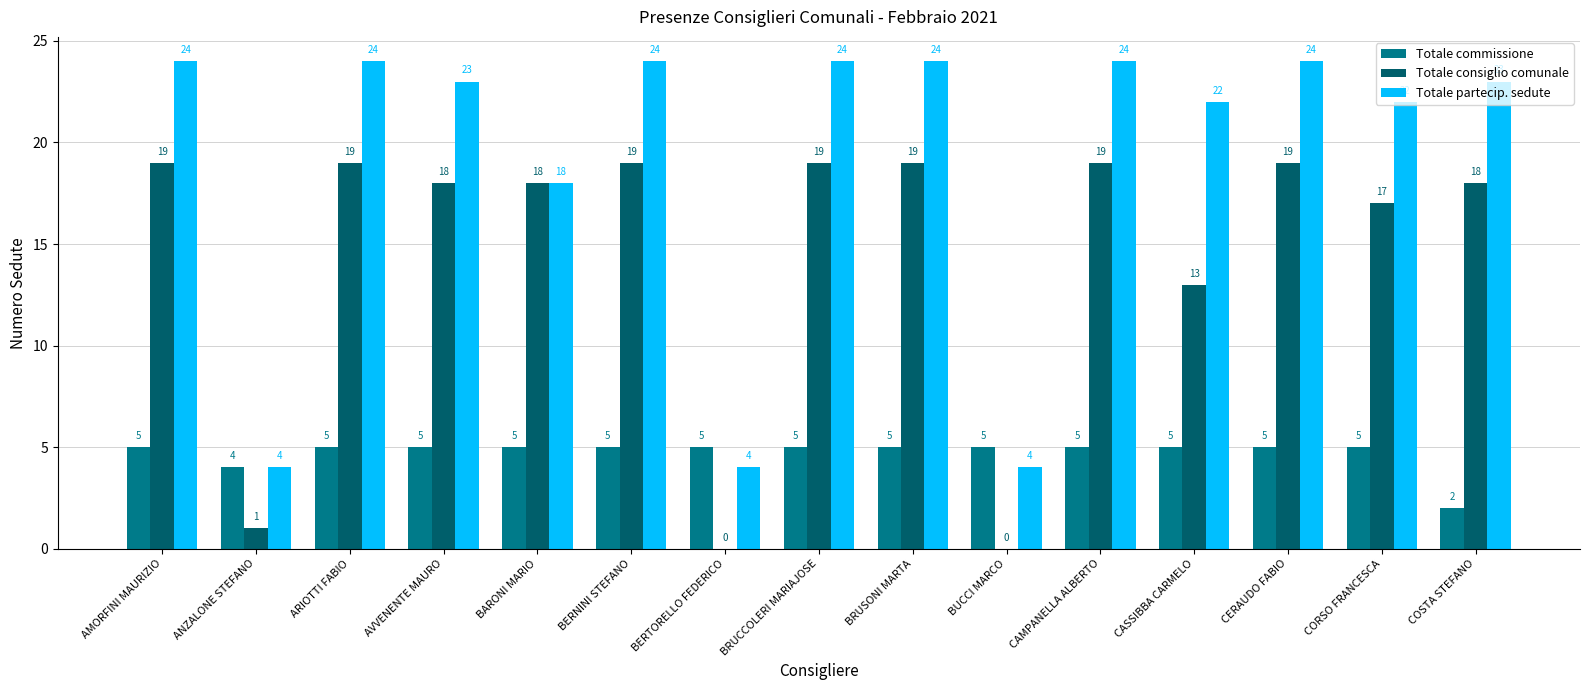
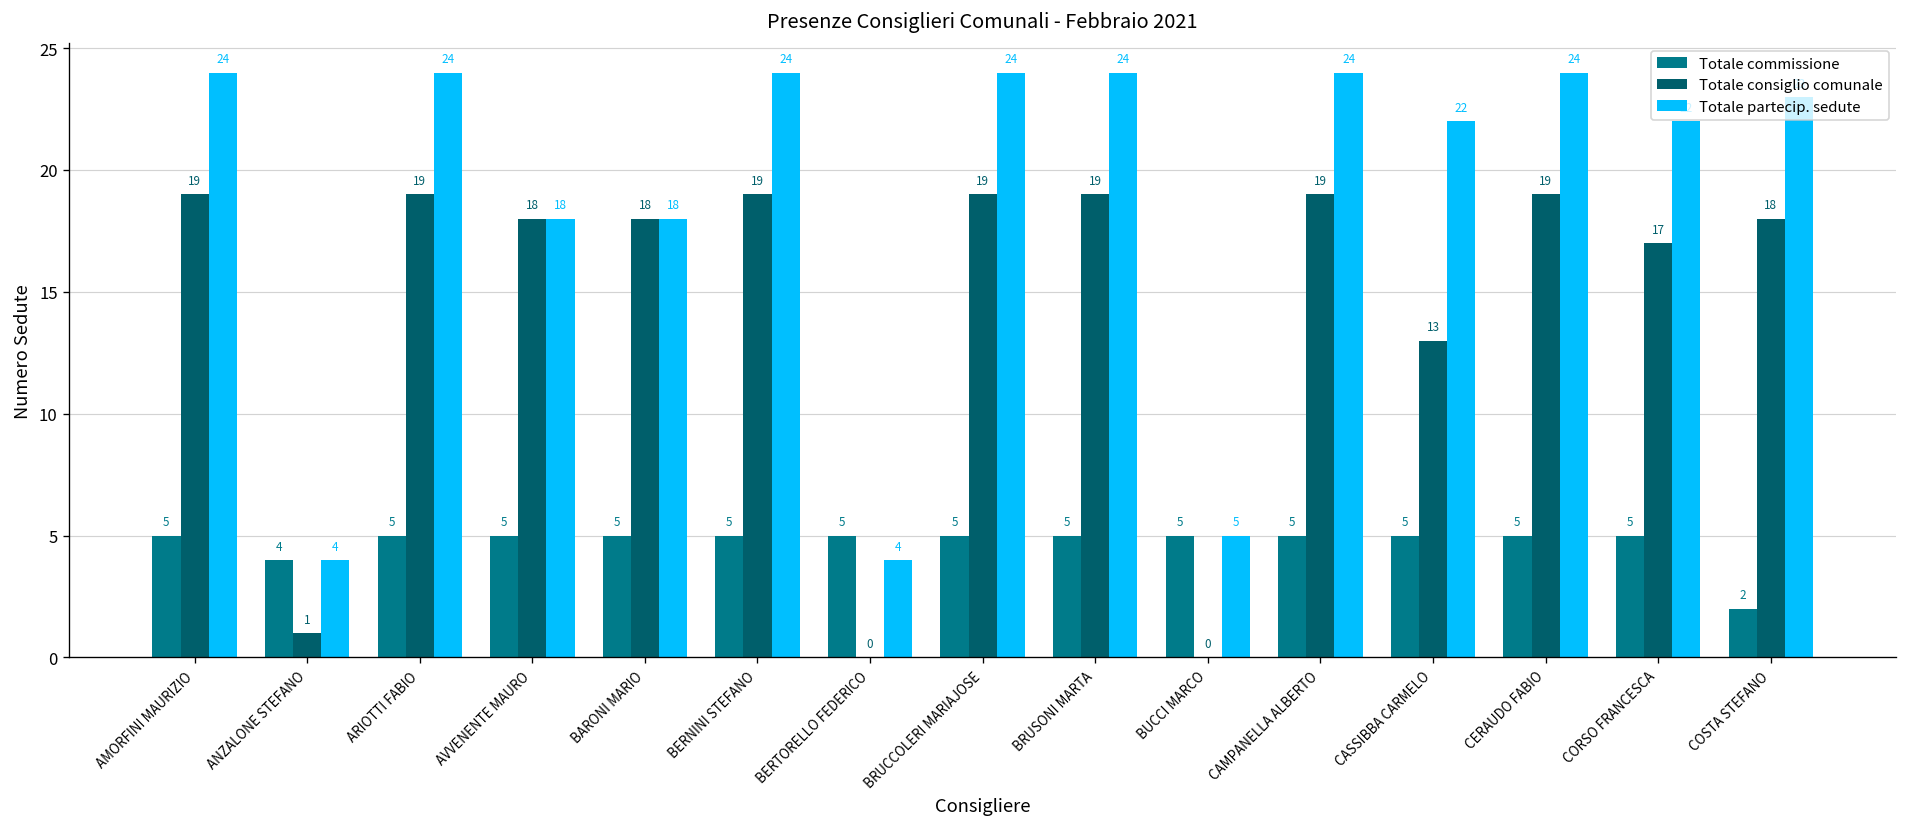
Totale partecip. sedute, AVVENENTE MAURO: 23 -> 18
Totale partecip. sedute, BUCCI MARCO: 4 -> 5
